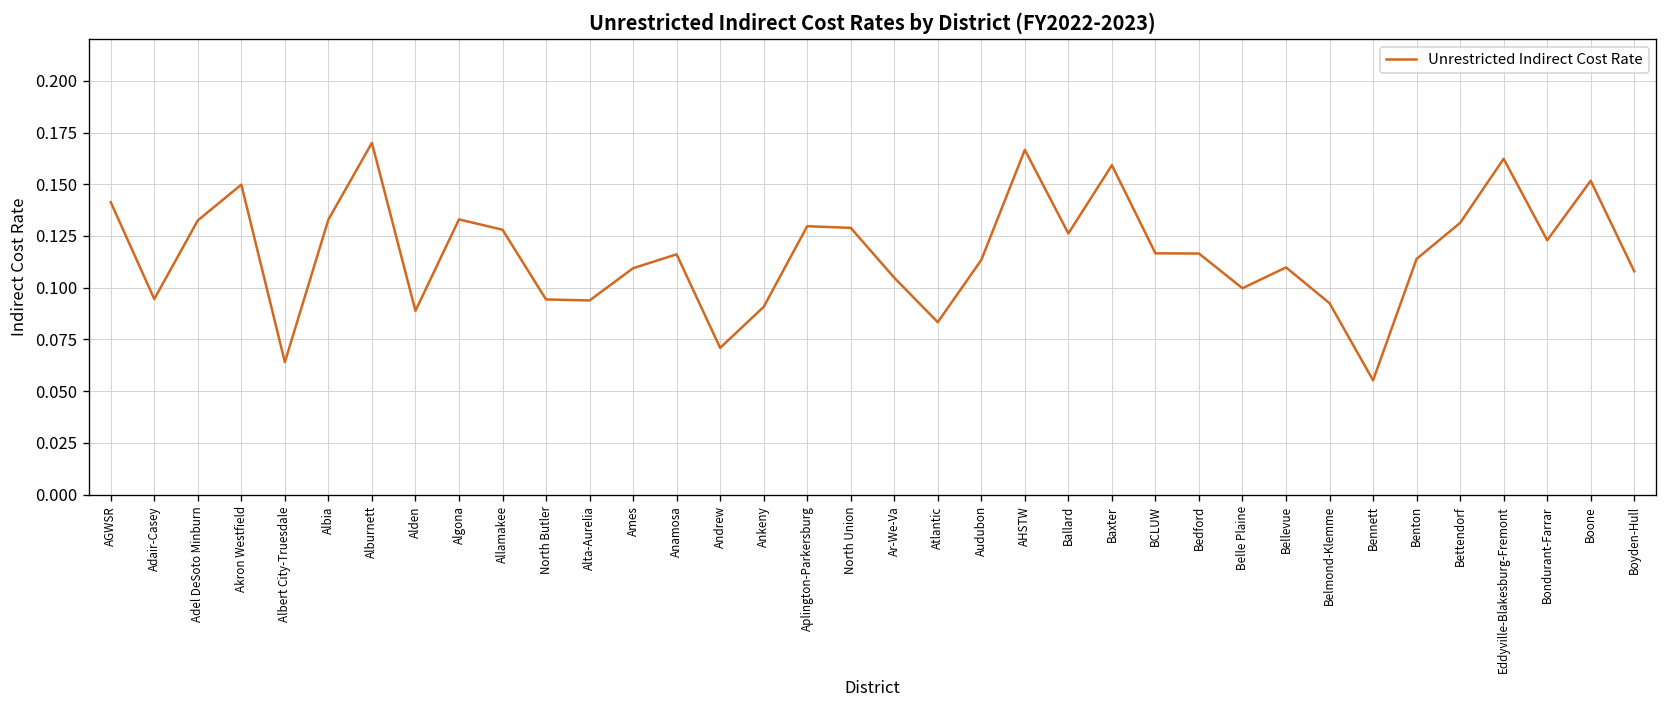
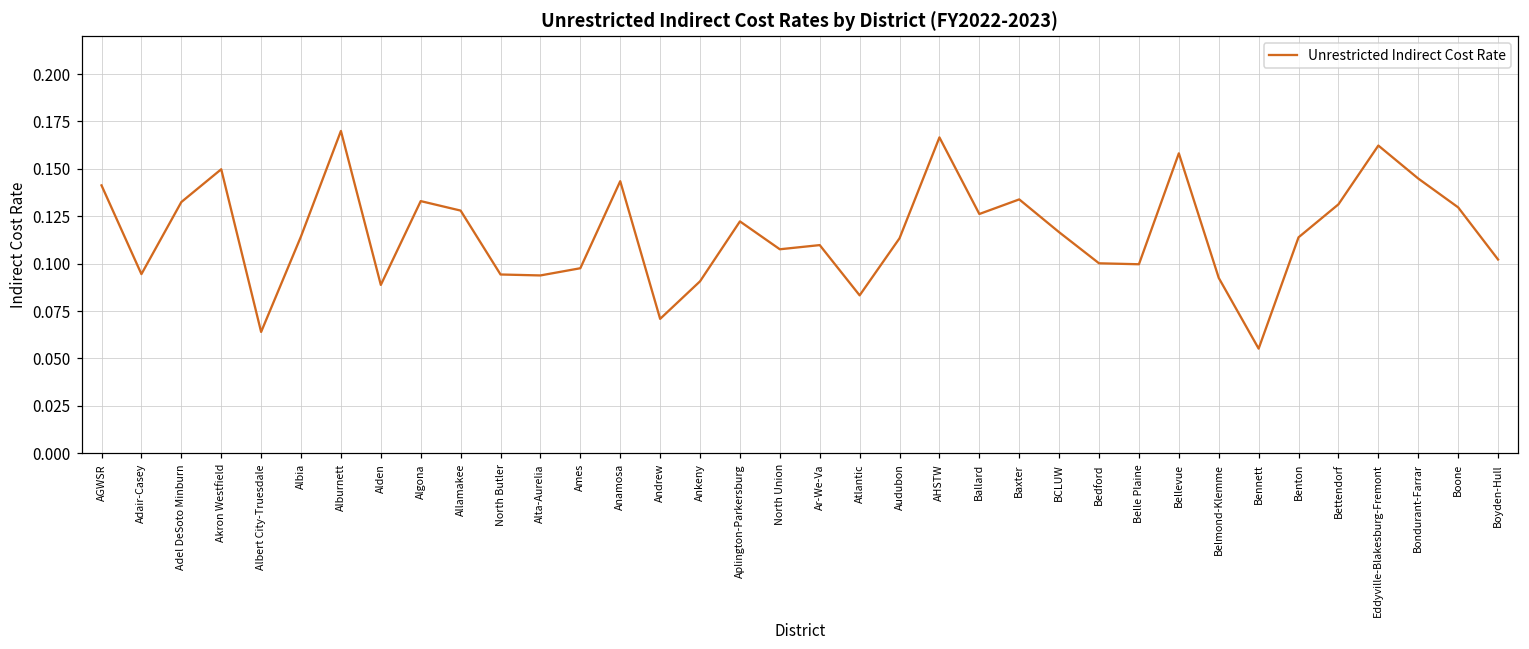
Albia: 0.133 -> 0.114
Ames: 0.109 -> 0.098
Anamosa: 0.116 -> 0.144
Aplington-Parkersburg: 0.130 -> 0.122
North Union: 0.129 -> 0.108
Ar-We-Va: 0.105 -> 0.110
Baxter: 0.159 -> 0.134
Bedford: 0.117 -> 0.100
Bellevue: 0.110 -> 0.158
Bondurant-Farrar: 0.123 -> 0.145
Boone: 0.152 -> 0.130
Boyden-Hull: 0.108 -> 0.102
